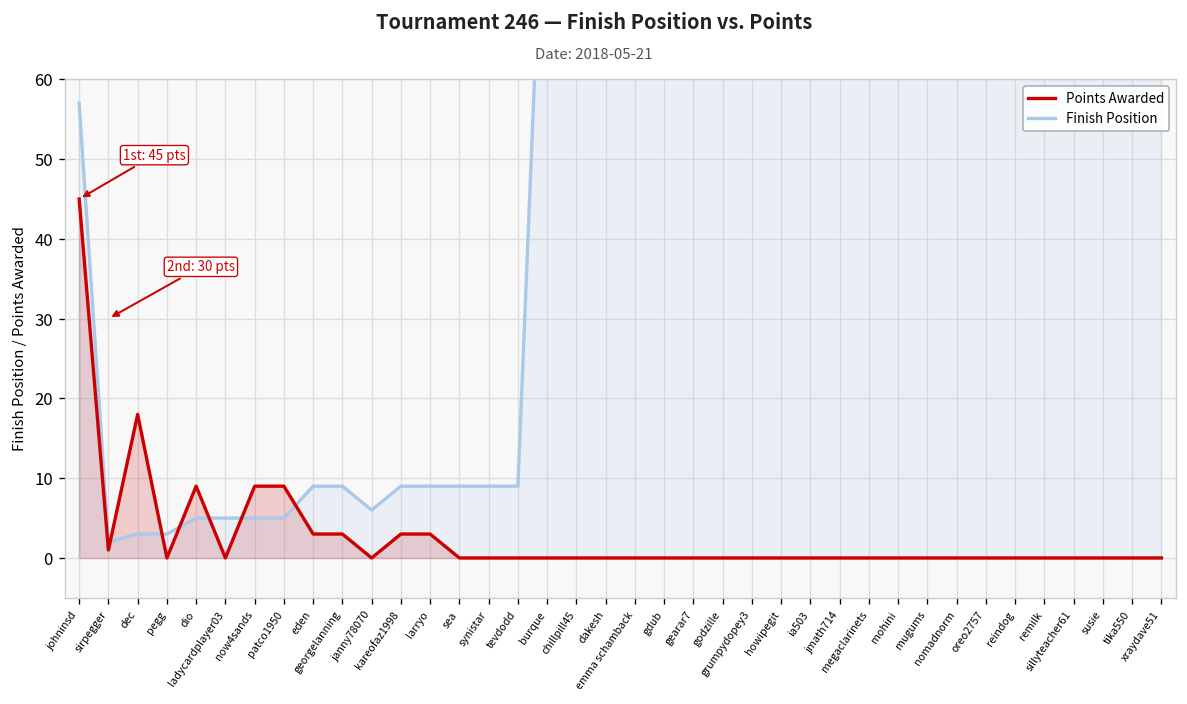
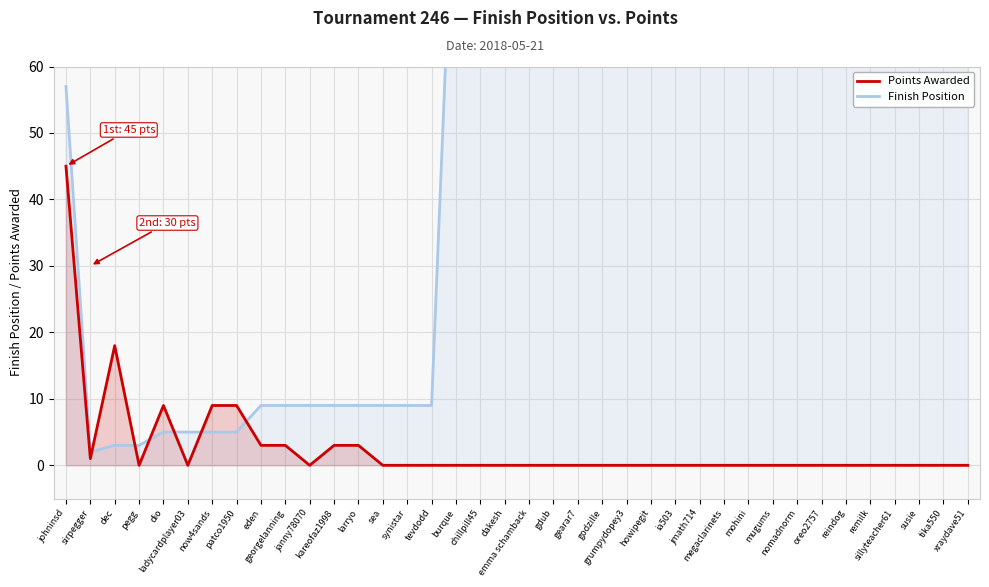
Finish Position, janny78070: 6 -> 9
